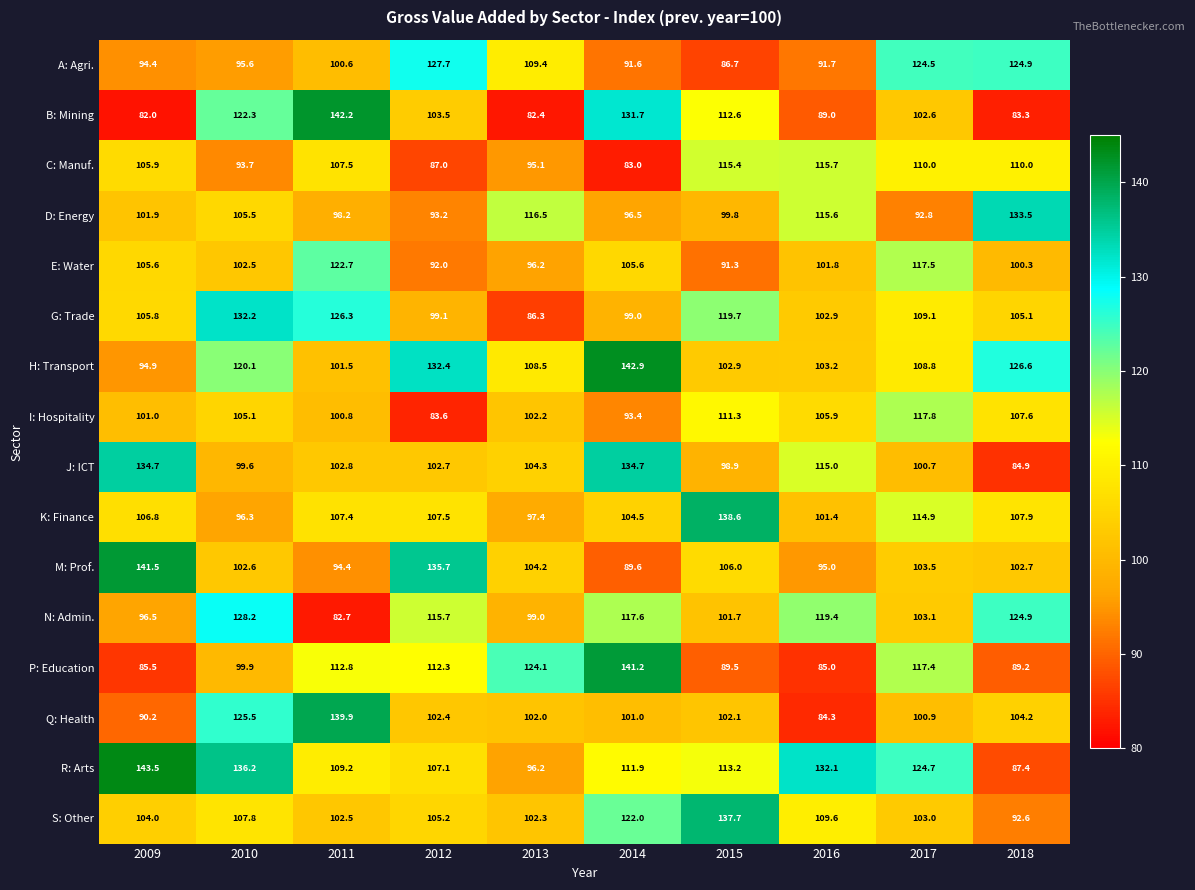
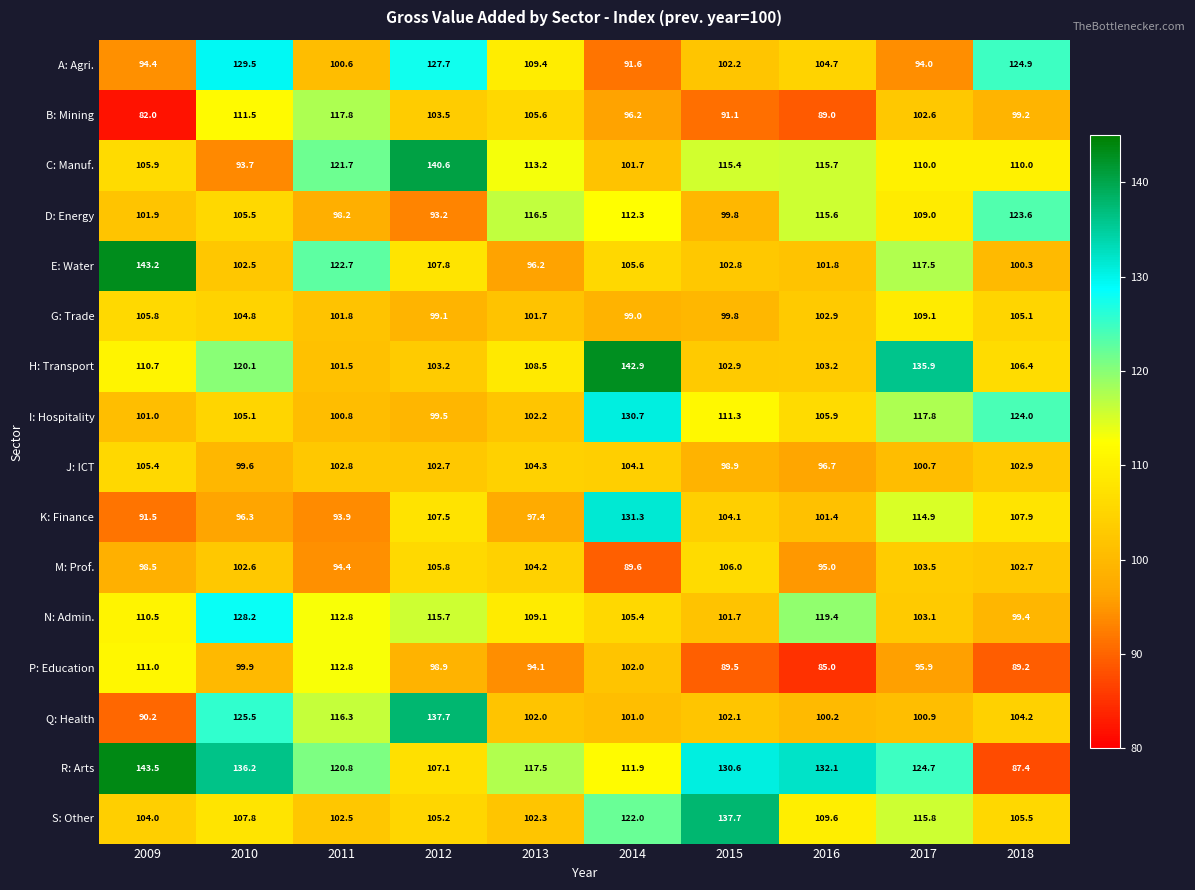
A: Agri., 2010: 95.6 -> 129.5
A: Agri., 2015: 86.7 -> 102.2
A: Agri., 2016: 91.7 -> 104.7
A: Agri., 2017: 124.5 -> 94.0
B: Mining, 2010: 122.3 -> 111.5
B: Mining, 2011: 142.2 -> 117.8
B: Mining, 2013: 82.4 -> 105.6
B: Mining, 2014: 131.7 -> 96.2
B: Mining, 2015: 112.6 -> 91.1
B: Mining, 2018: 83.3 -> 99.2
C: Manuf., 2011: 107.5 -> 121.7
C: Manuf., 2012: 87.0 -> 140.6
C: Manuf., 2013: 95.1 -> 113.2
C: Manuf., 2014: 83.0 -> 101.7
D: Energy, 2014: 96.5 -> 112.3
D: Energy, 2017: 92.8 -> 109.0
D: Energy, 2018: 133.5 -> 123.6
E: Water, 2009: 105.6 -> 143.2
E: Water, 2012: 92.0 -> 107.8
E: Water, 2015: 91.3 -> 102.8
G: Trade, 2010: 132.2 -> 104.8
G: Trade, 2011: 126.3 -> 101.8
G: Trade, 2013: 86.3 -> 101.7
G: Trade, 2015: 119.7 -> 99.8
H: Transport, 2009: 94.9 -> 110.7
H: Transport, 2012: 132.4 -> 103.2
H: Transport, 2017: 108.8 -> 135.9
H: Transport, 2018: 126.6 -> 106.4
I: Hospitality, 2012: 83.6 -> 99.5
I: Hospitality, 2014: 93.4 -> 130.7
I: Hospitality, 2018: 107.6 -> 124.0
J: ICT, 2009: 134.7 -> 105.4
J: ICT, 2014: 134.7 -> 104.1
J: ICT, 2016: 115.0 -> 96.7
J: ICT, 2018: 84.9 -> 102.9
K: Finance, 2009: 106.8 -> 91.5
K: Finance, 2011: 107.4 -> 93.9
K: Finance, 2014: 104.5 -> 131.3
K: Finance, 2015: 138.6 -> 104.1
M: Prof., 2009: 141.5 -> 98.5
M: Prof., 2012: 135.7 -> 105.8
N: Admin., 2009: 96.5 -> 110.5
N: Admin., 2011: 82.7 -> 112.8
N: Admin., 2013: 99.0 -> 109.1
N: Admin., 2014: 117.6 -> 105.4
N: Admin., 2018: 124.9 -> 99.4
P: Education, 2009: 85.5 -> 111.0
P: Education, 2012: 112.3 -> 98.9
P: Education, 2013: 124.1 -> 94.1
P: Education, 2014: 141.2 -> 102.0
P: Education, 2017: 117.4 -> 95.9
Q: Health, 2011: 139.9 -> 116.3
Q: Health, 2012: 102.4 -> 137.7
Q: Health, 2016: 84.3 -> 100.2
R: Arts, 2011: 109.2 -> 120.8
R: Arts, 2013: 96.2 -> 117.5
R: Arts, 2015: 113.2 -> 130.6
S: Other, 2017: 103.0 -> 115.8
S: Other, 2018: 92.6 -> 105.5
